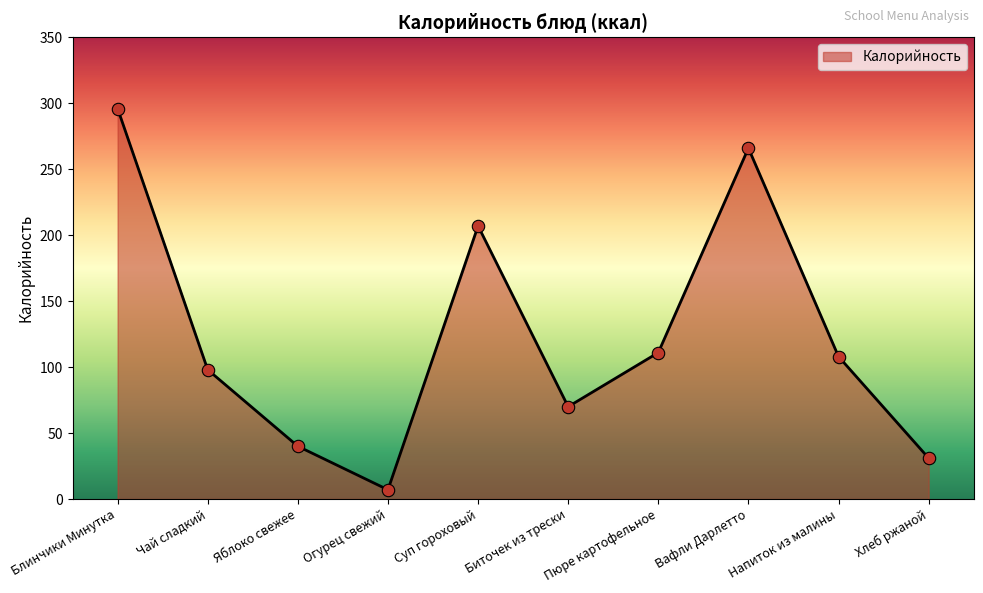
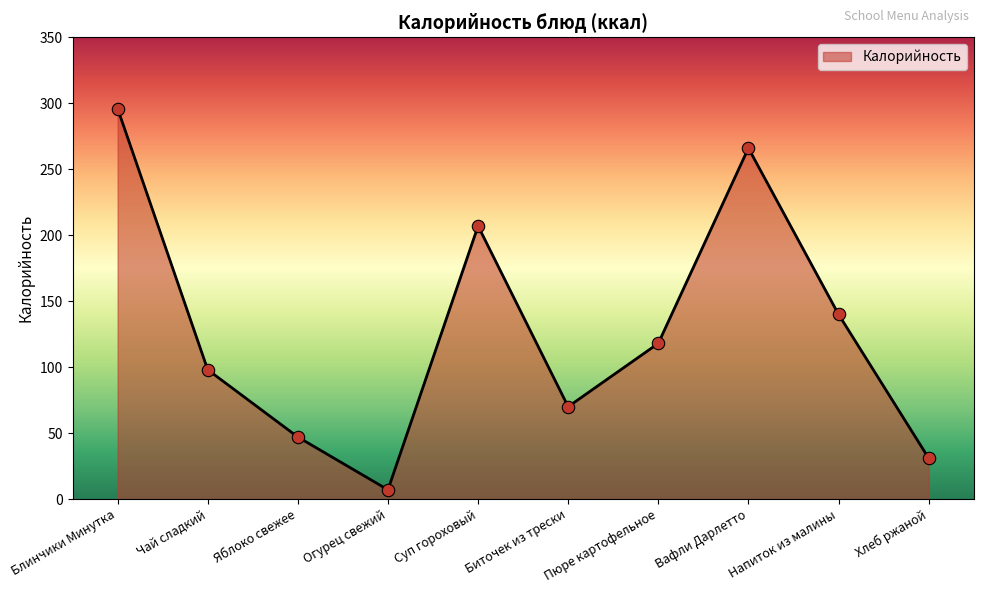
Яблоко свежее: 40 -> 47
Пюре картофельное: 111 -> 118
Напиток из малины: 108 -> 140
